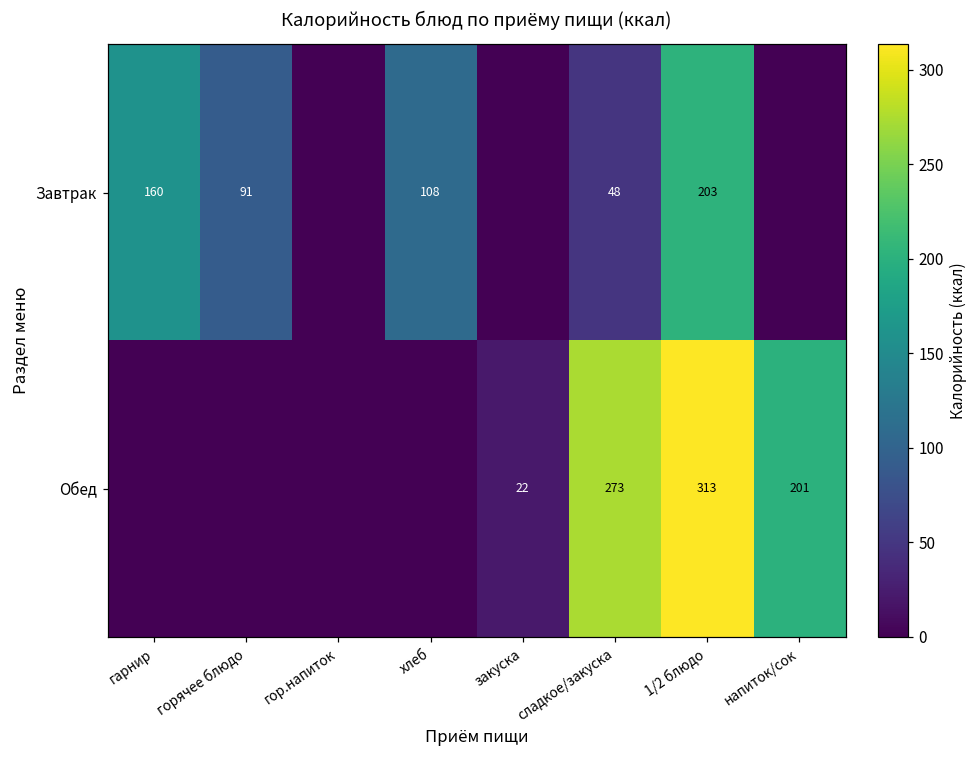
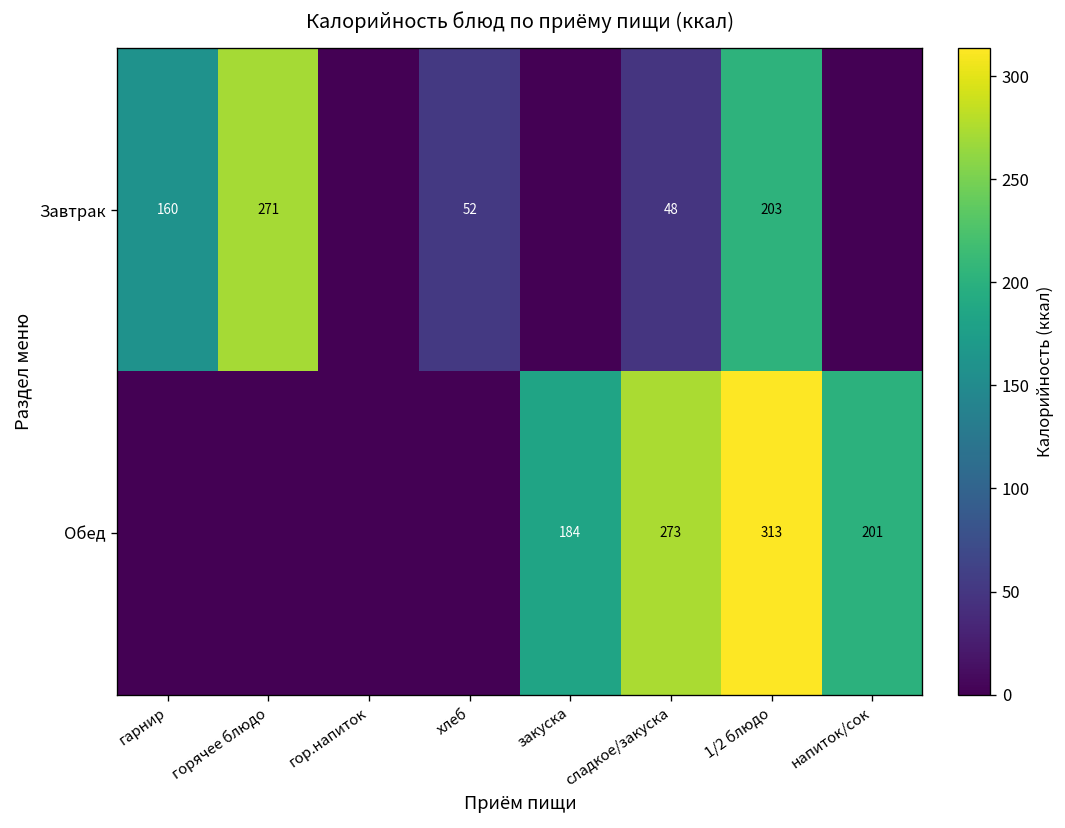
Завтрак, горячее блюдо: 91 -> 271
Завтрак, хлеб: 108 -> 52
Обед, закуска: 22 -> 184
